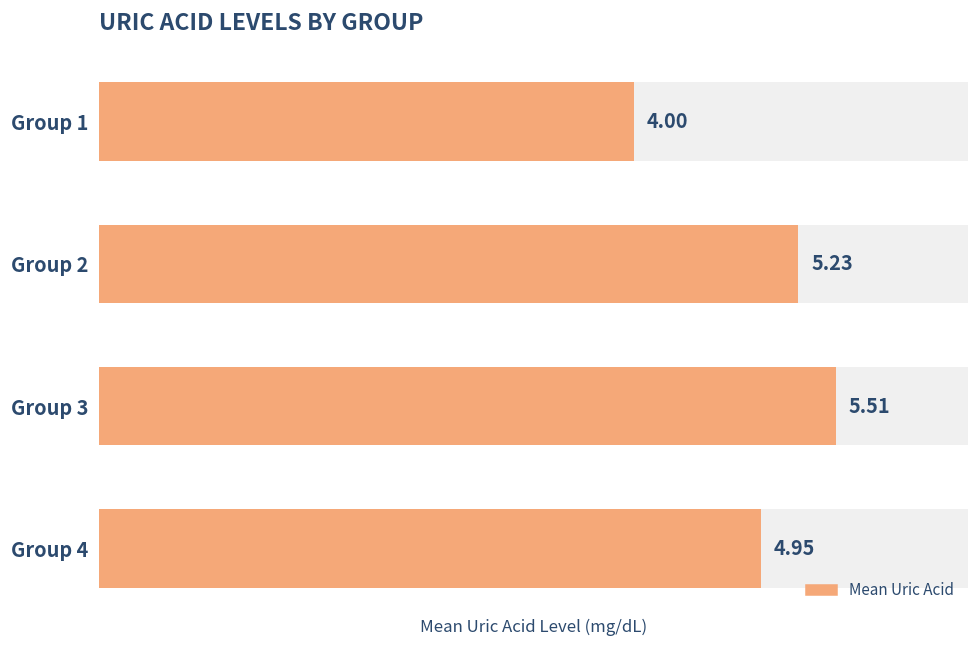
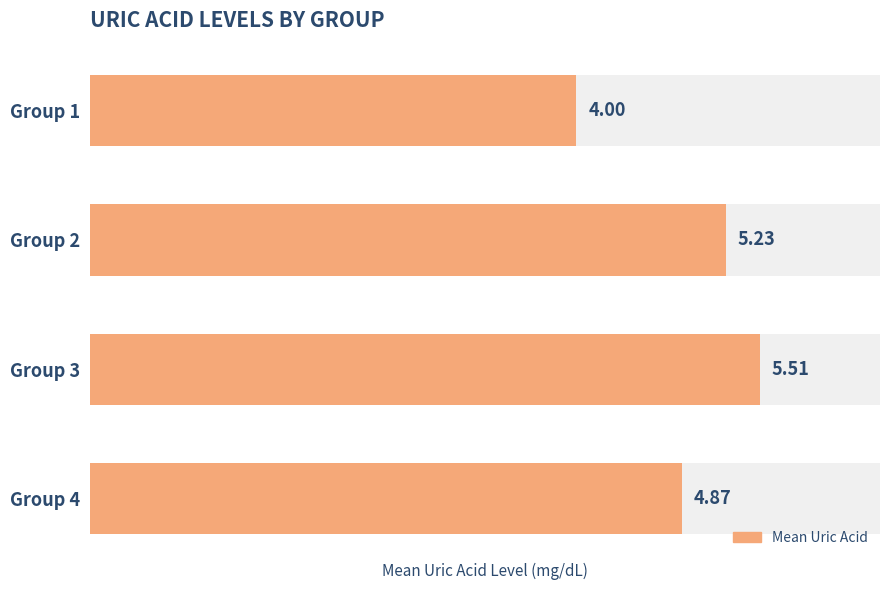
Mean Uric Acid, Group 4: 4.95 -> 4.87
